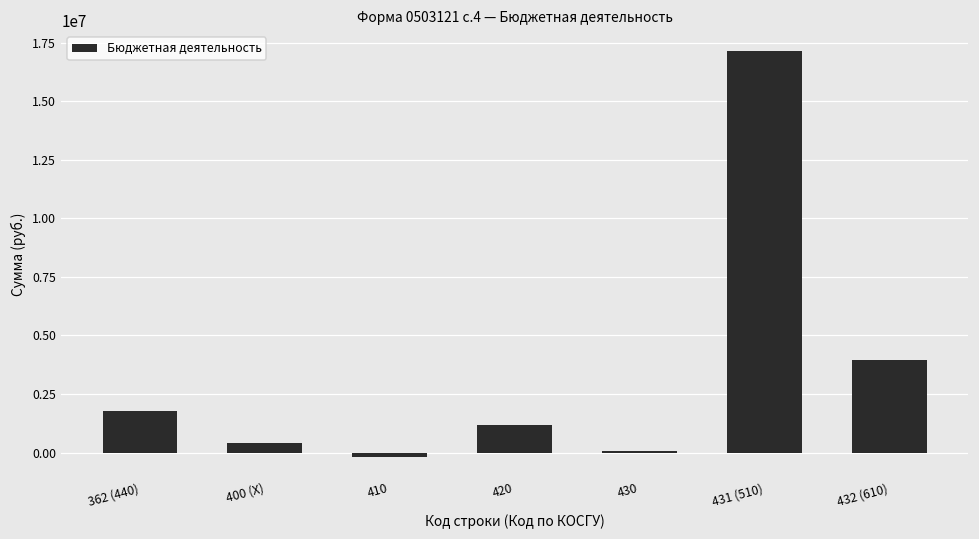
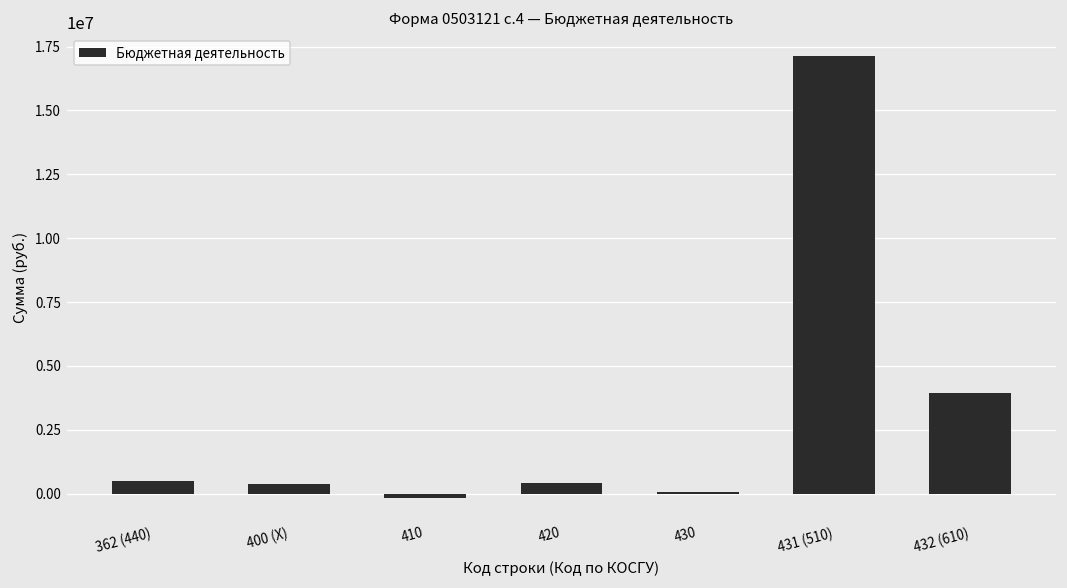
362 (440): 1800000 -> 500000
420: 1200000 -> 400000
